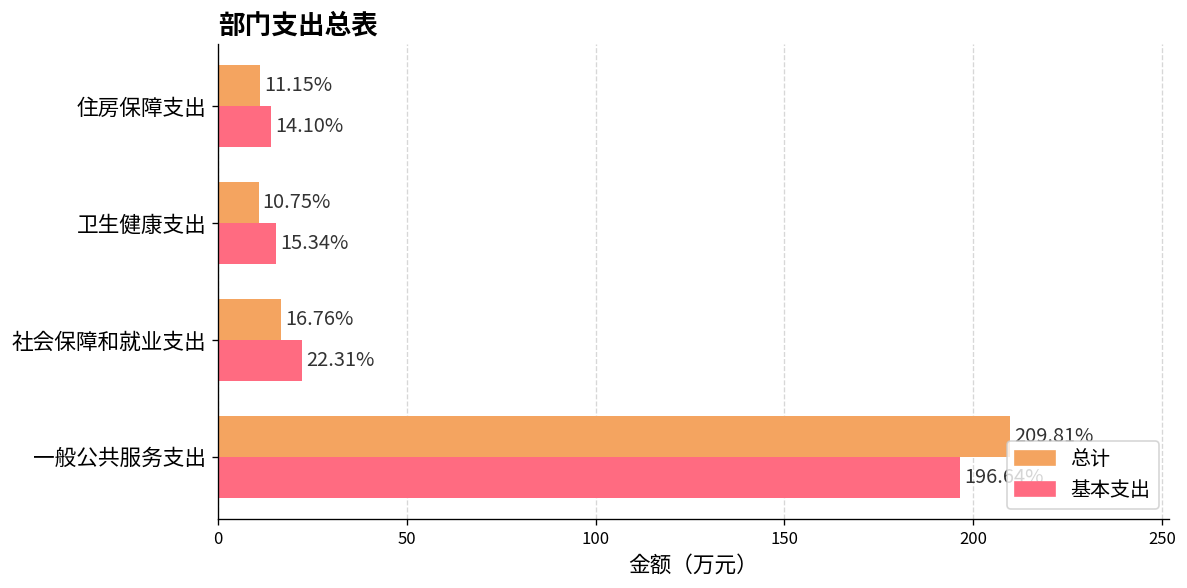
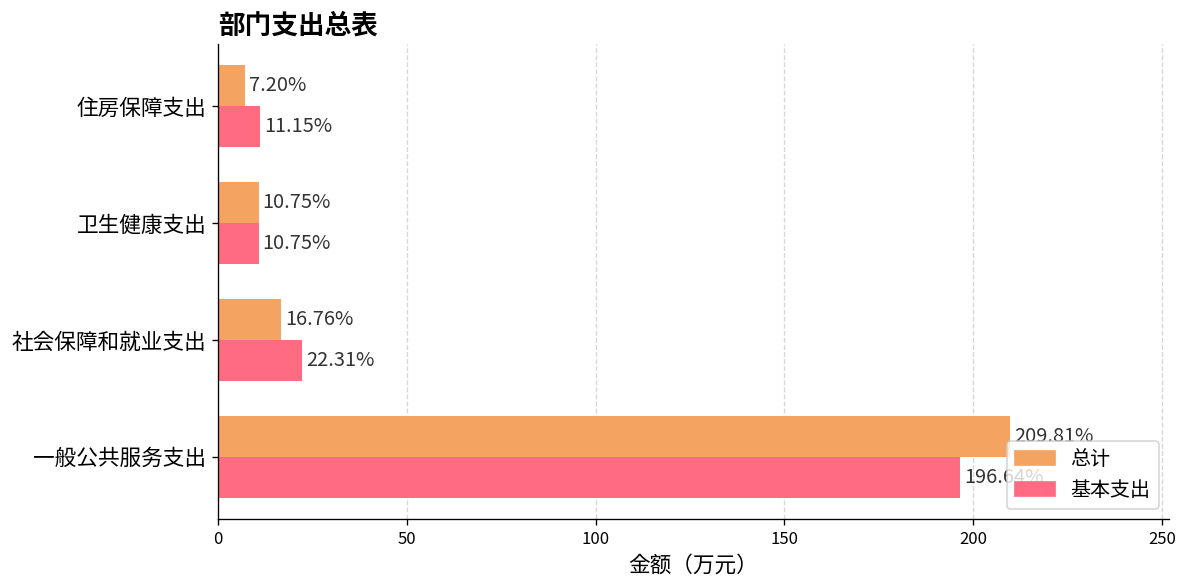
总计, 住房保障支出: 11.15% -> 7.20%
基本支出, 住房保障支出: 14.10% -> 11.15%
基本支出, 卫生健康支出: 15.34% -> 10.75%
